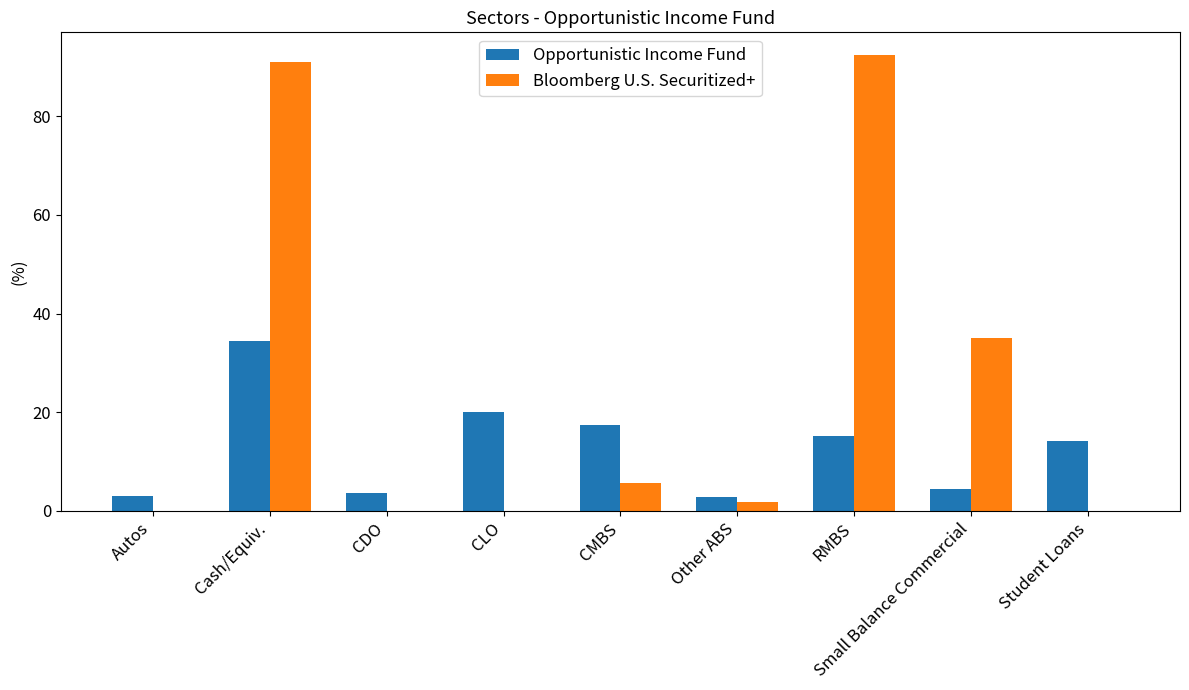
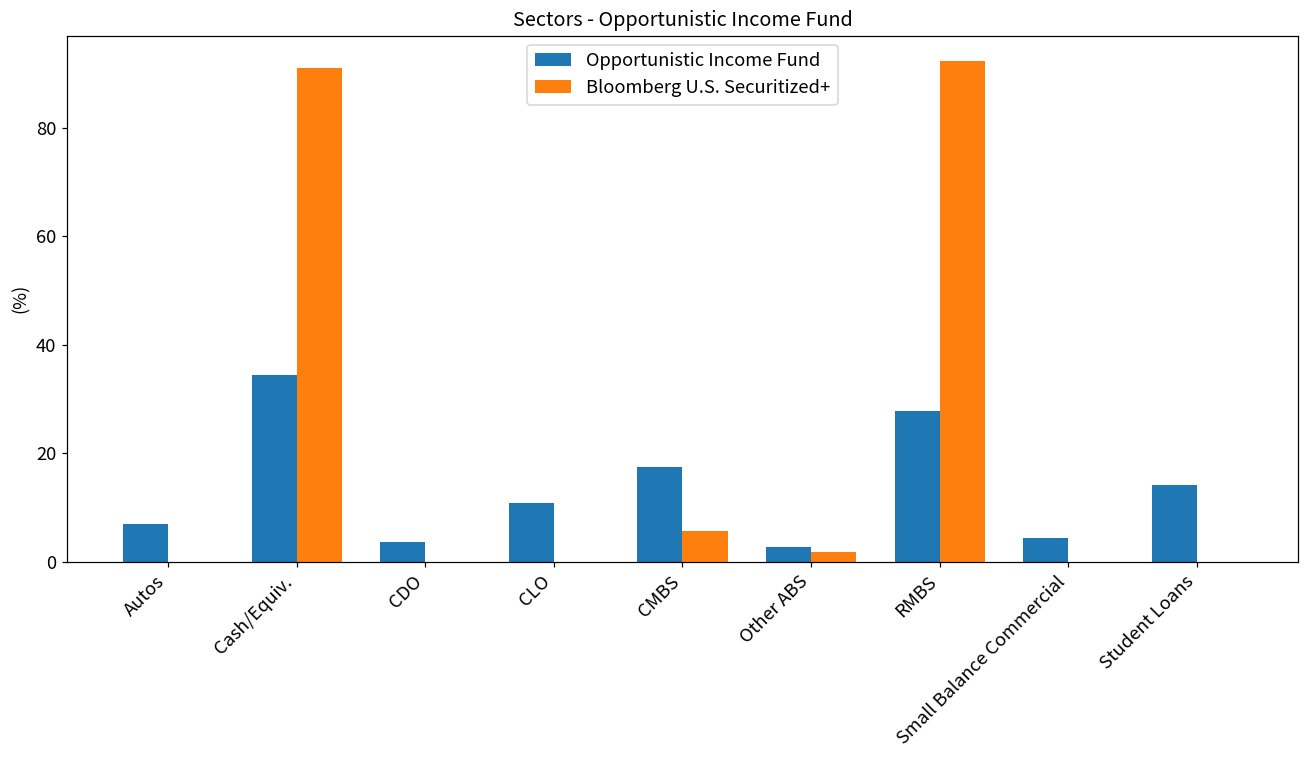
Opportunistic Income Fund, Autos: 3 -> 7
Opportunistic Income Fund, CLO: 20 -> 11
Opportunistic Income Fund, RMBS: 15 -> 28
Bloomberg U.S. Securitized+, Small Balance Commercial: 35 -> 0
